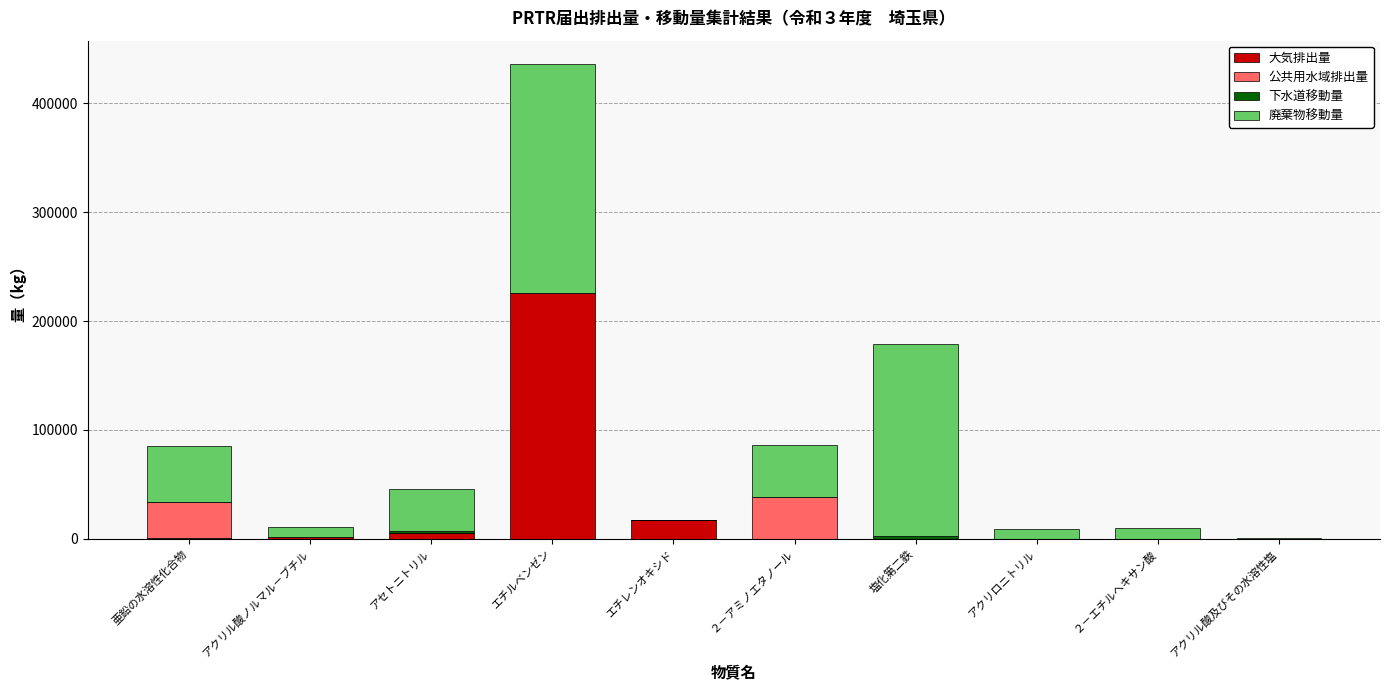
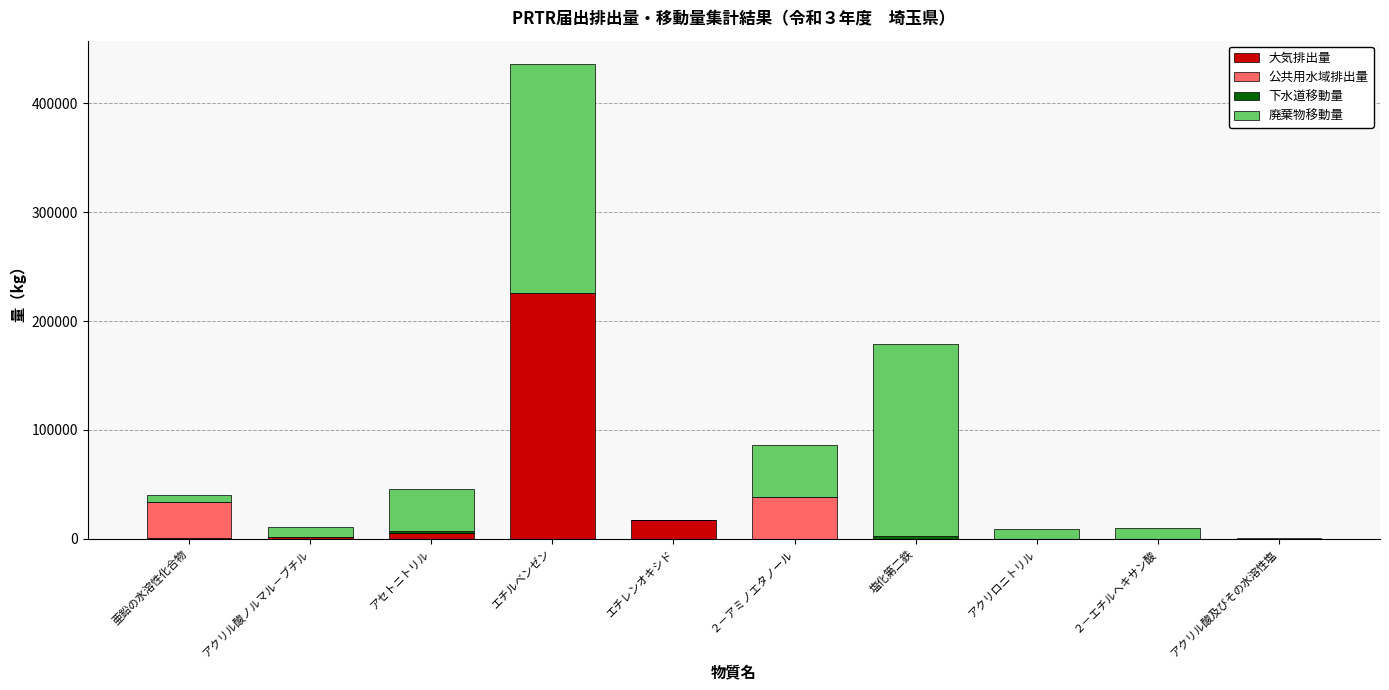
廃棄物移動量, 亜鉛の水溶性化合物: 52000 -> 6000
